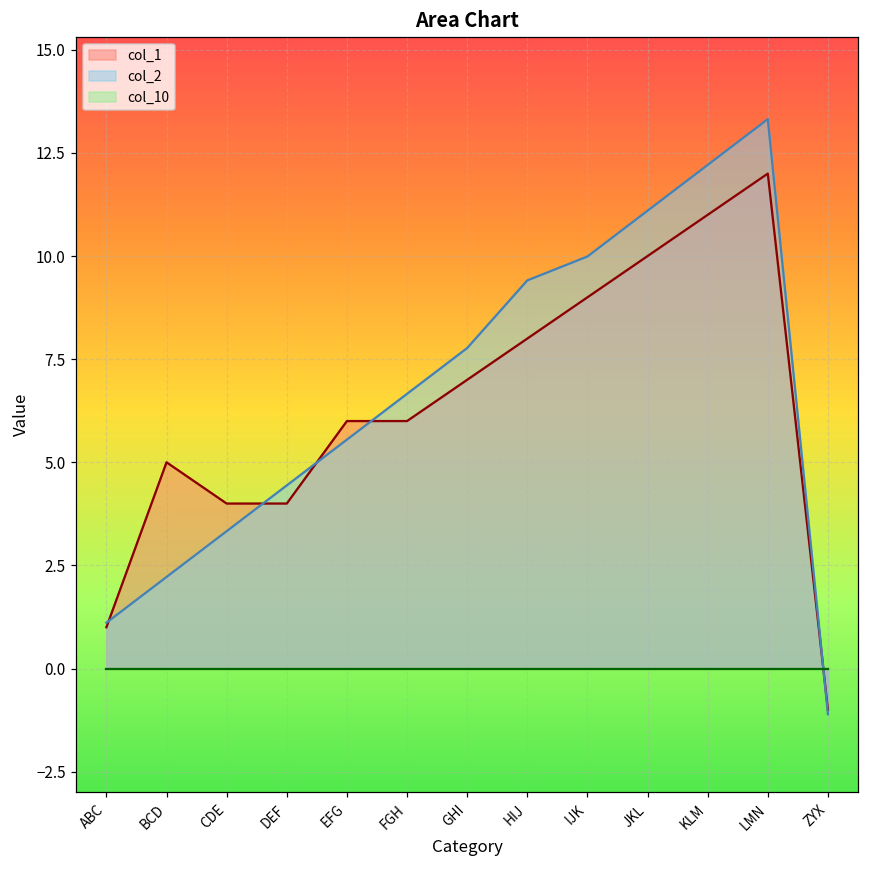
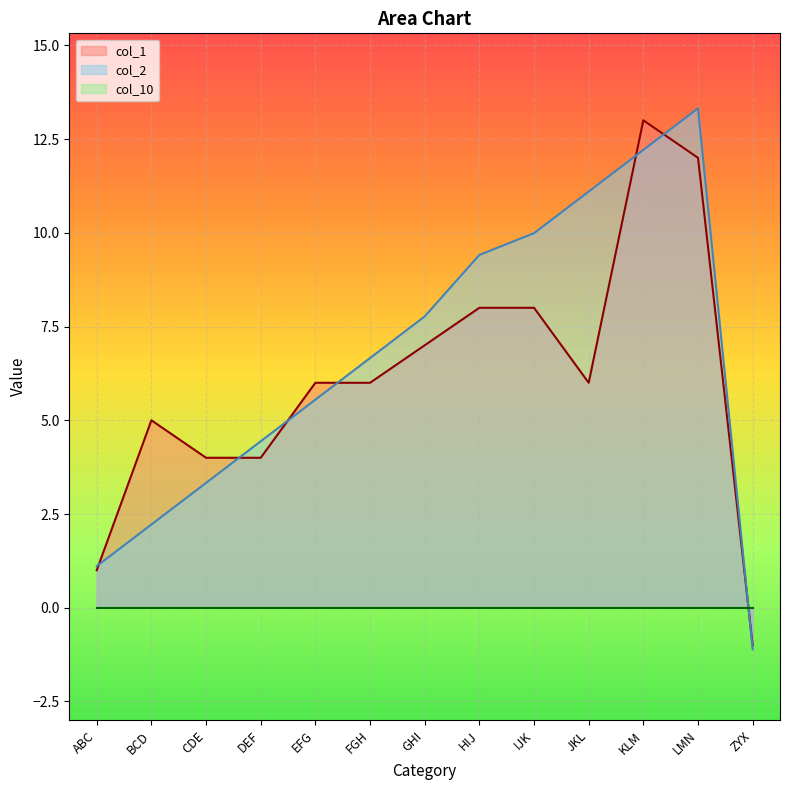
col_1, IJK: 9 -> 8
col_1, JKL: 10 -> 6
col_1, KLM: 11 -> 13
